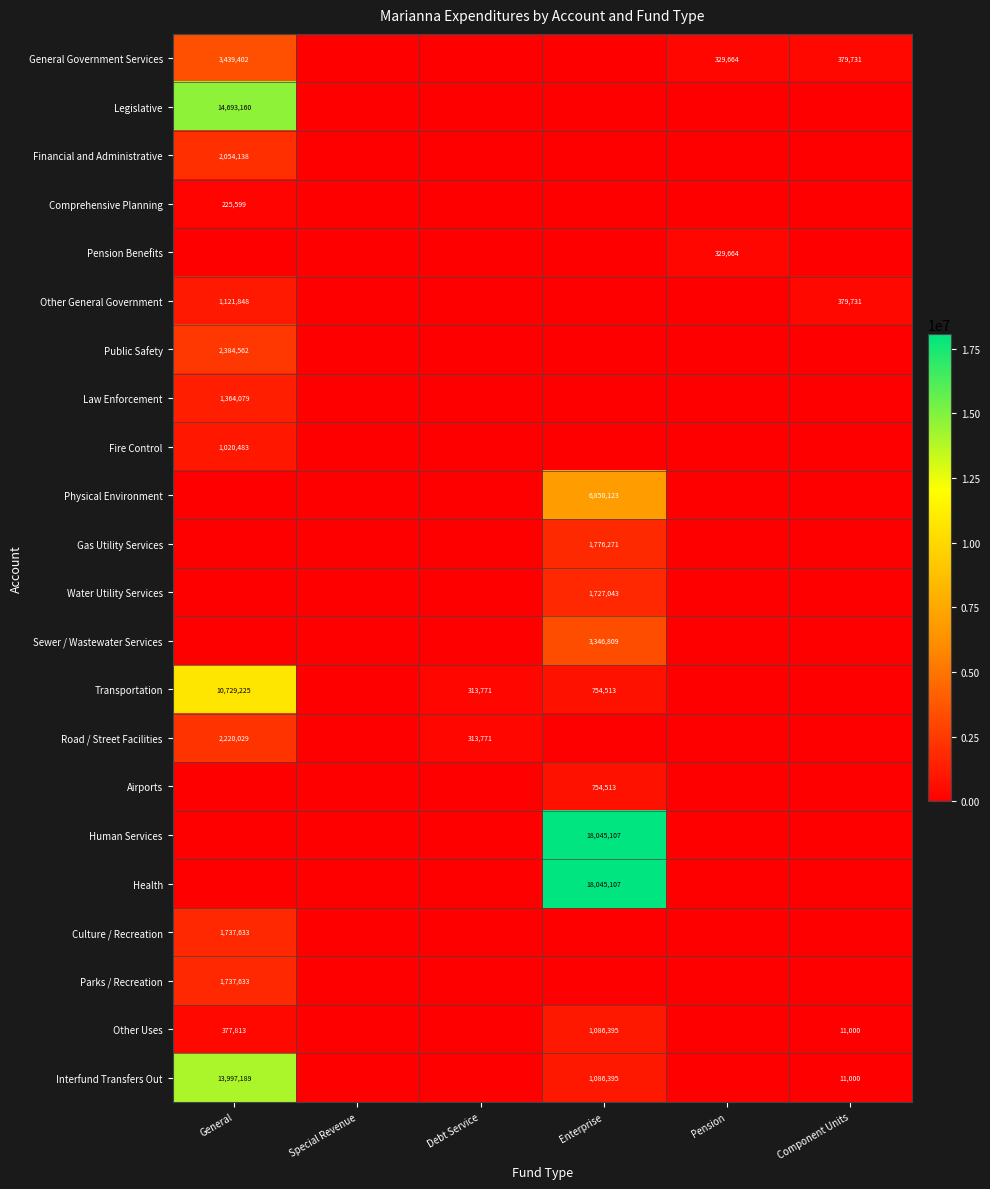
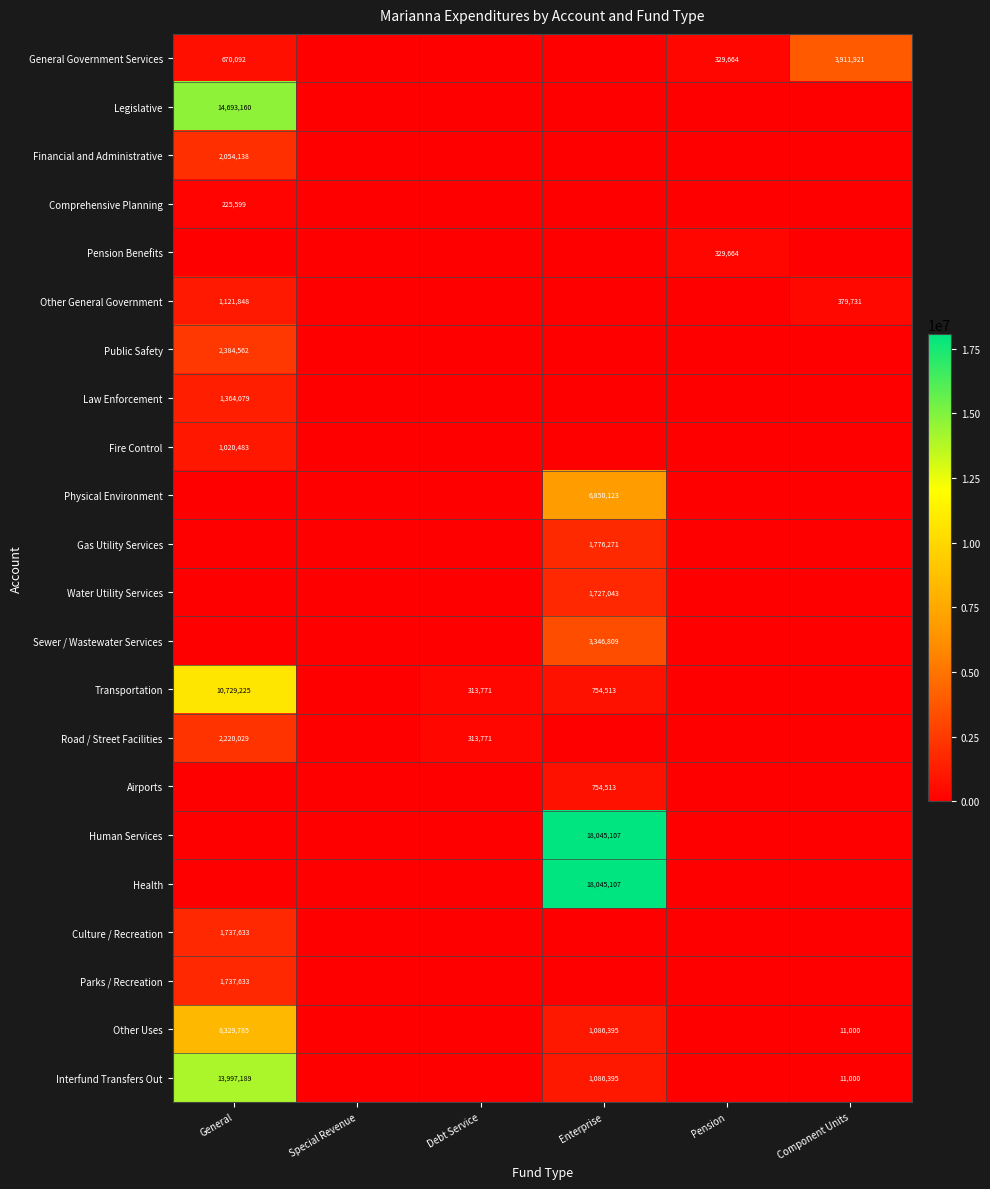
General Government Services, General: 3,439,402 -> 670,092
General Government Services, Component Units: 379,731 -> 3,911,921
Other Uses, General: 377,813 -> 8,329,785
